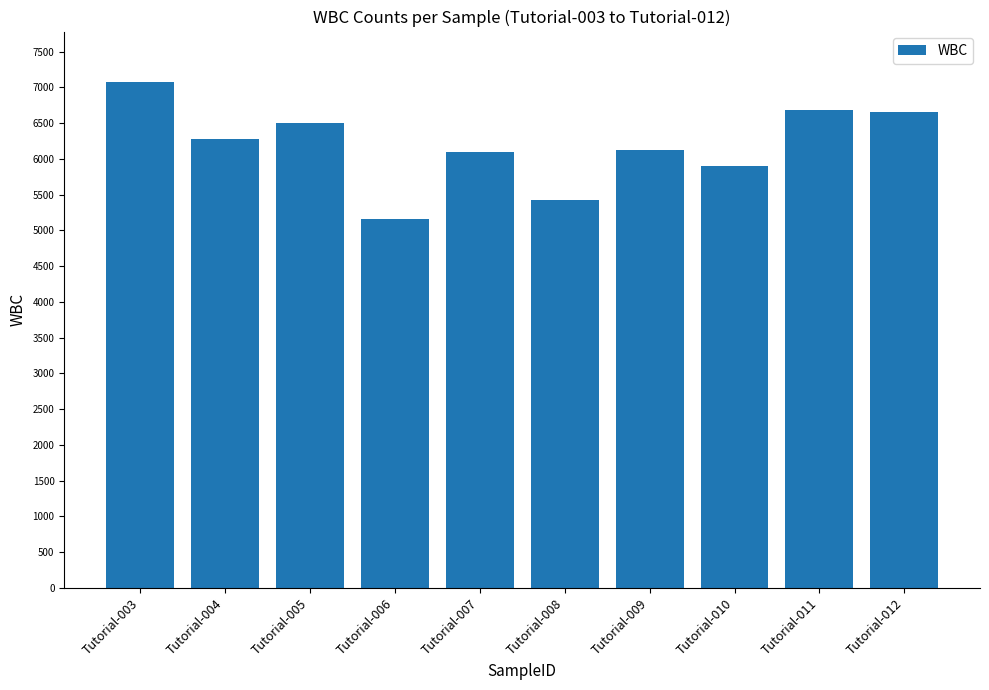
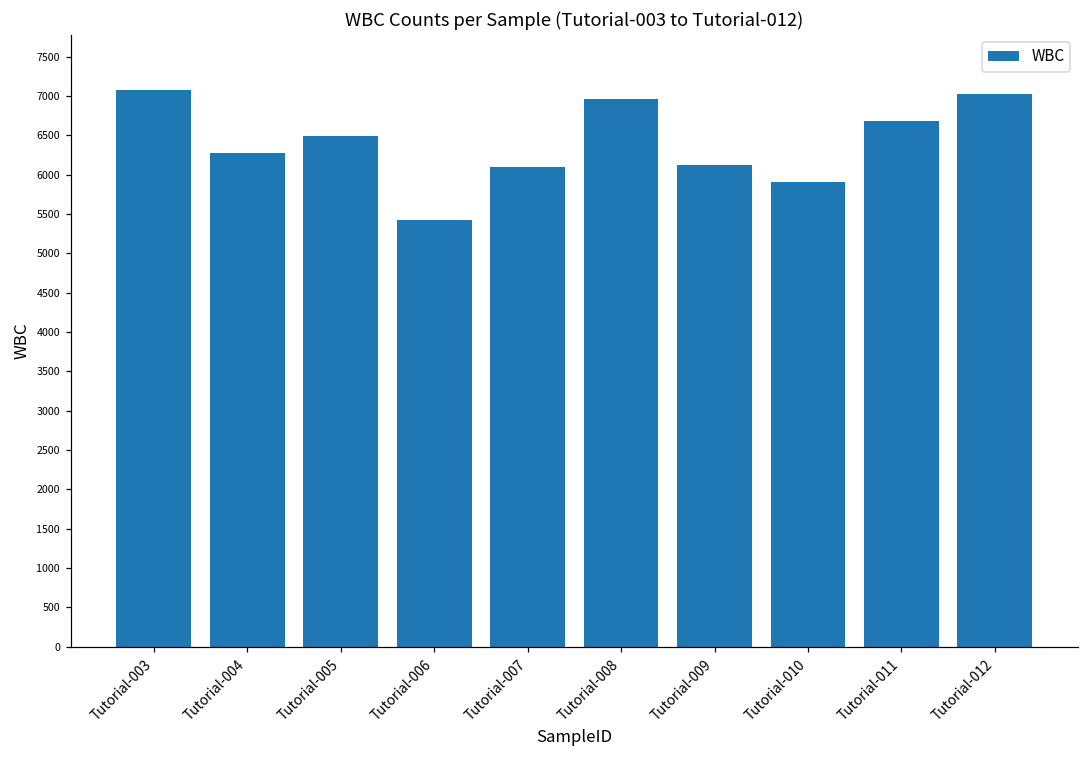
Tutorial-006: 5200 -> 5400
Tutorial-008: 5400 -> 7000
Tutorial-012: 6600 -> 7000
